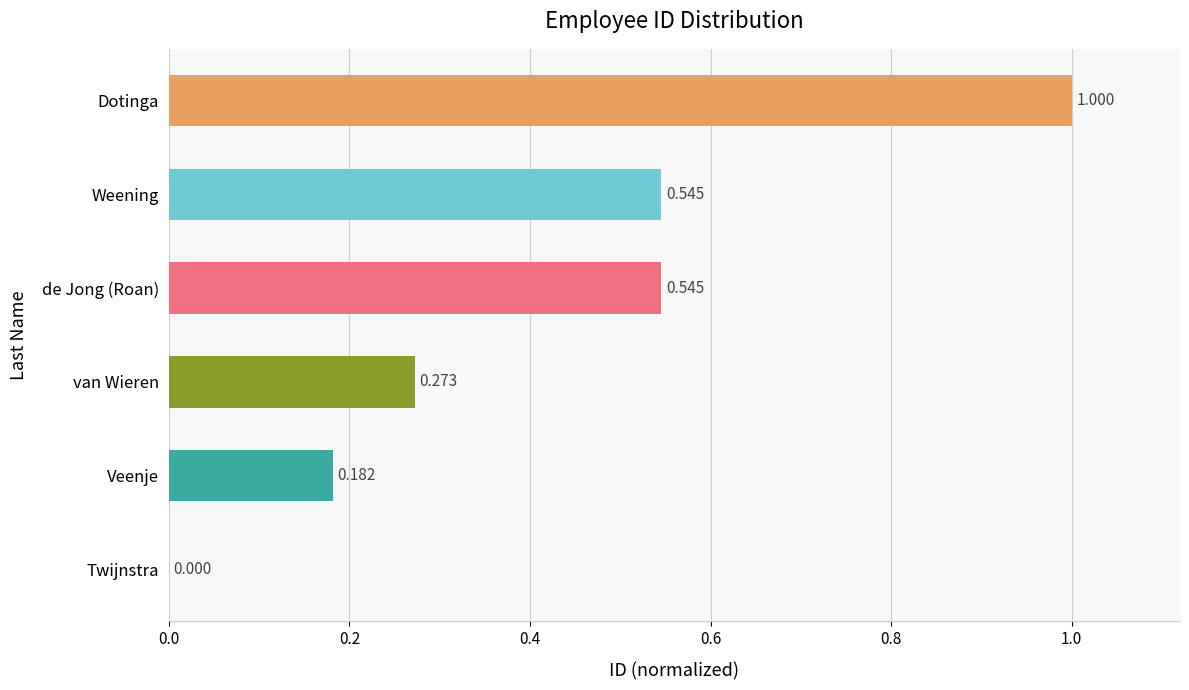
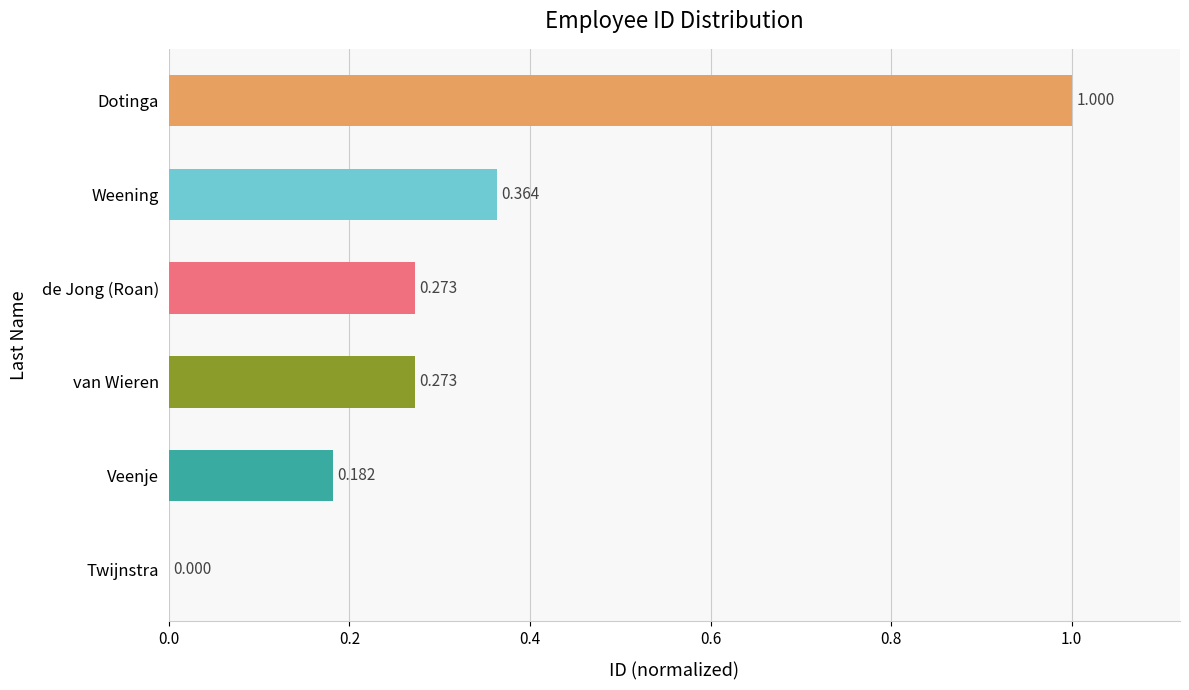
Weening: 0.545 -> 0.364
de Jong (Roan): 0.545 -> 0.273
